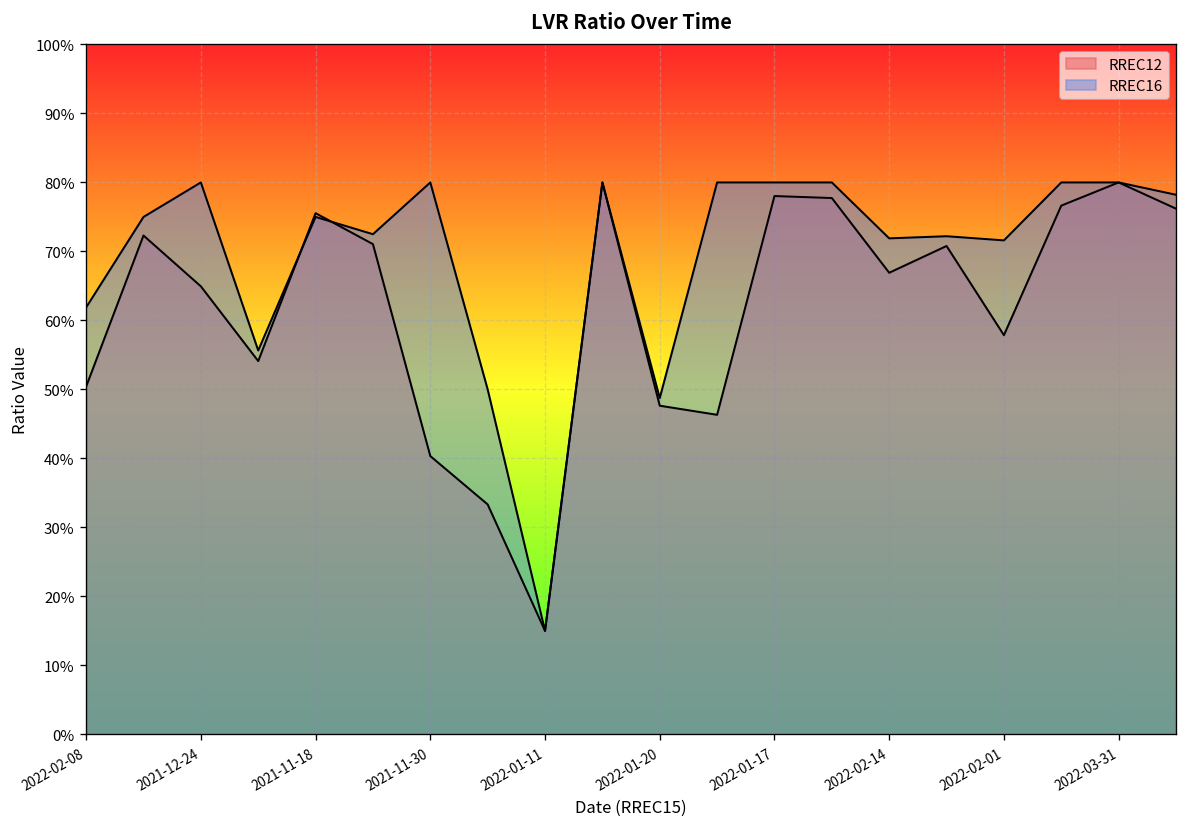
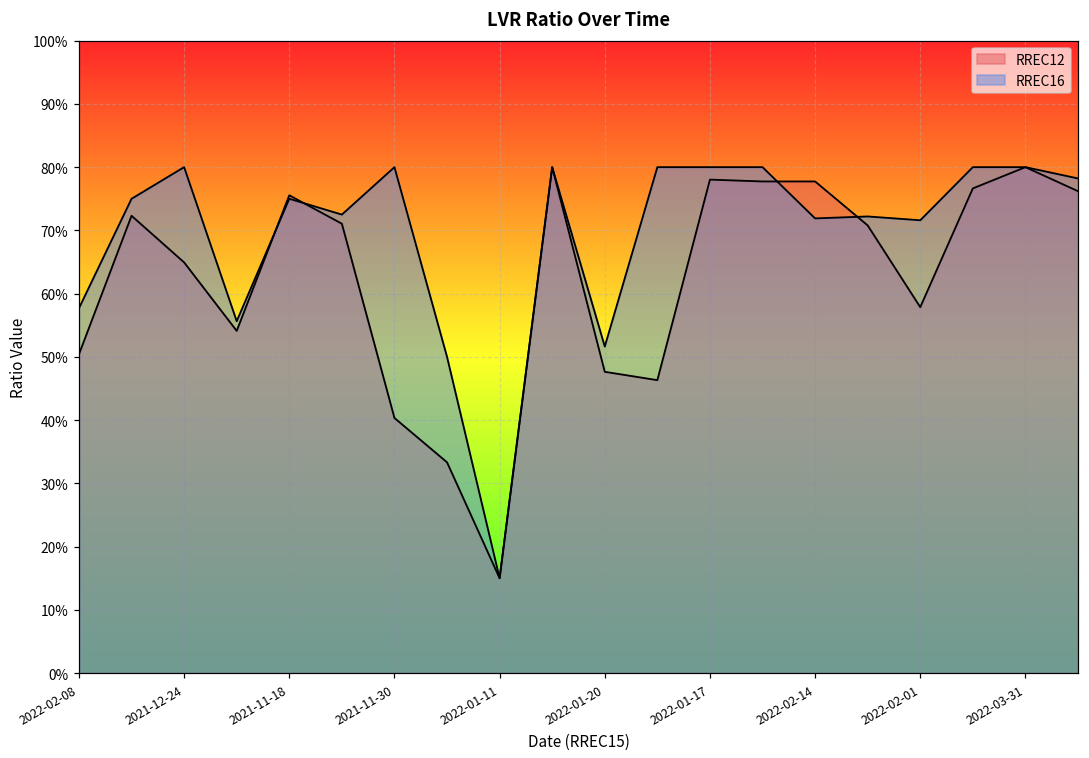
RREC16, 2022-02-08: 62% -> 58%
RREC16, 2022-01-20: 49% -> 52%
RREC12, 2022-02-14: 67% -> 78%
